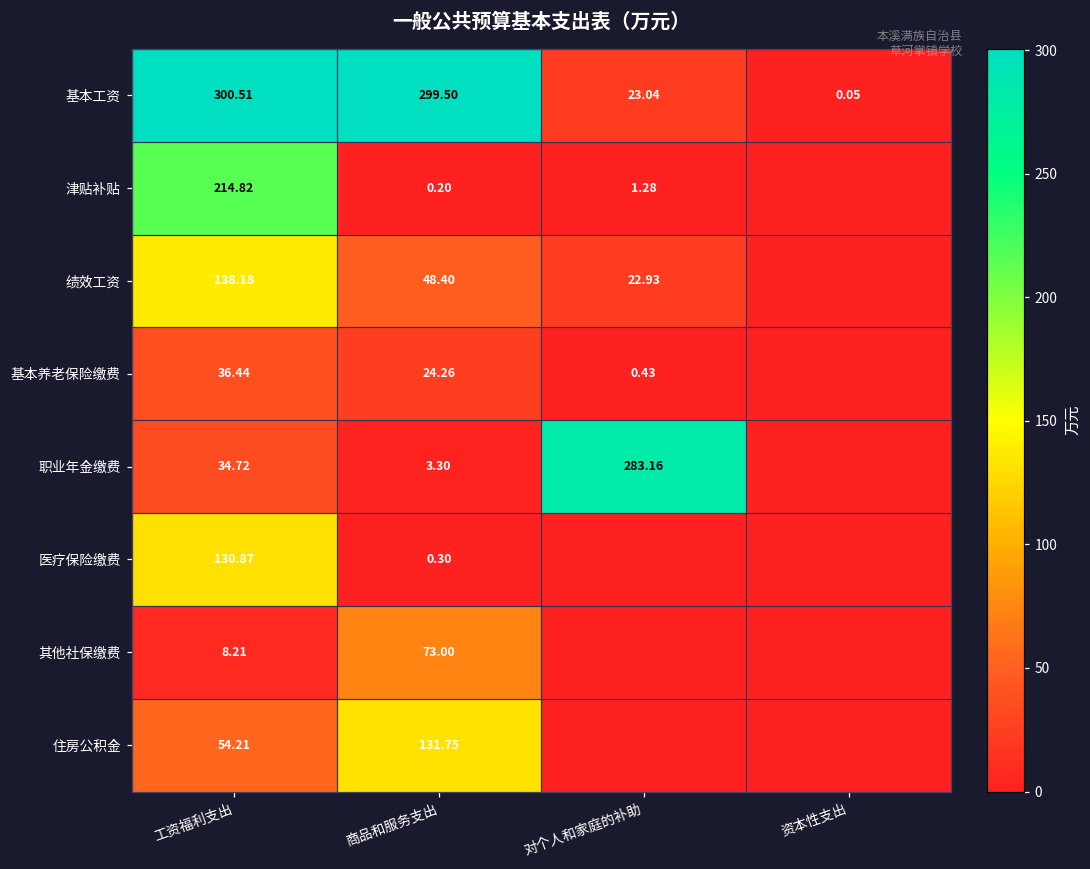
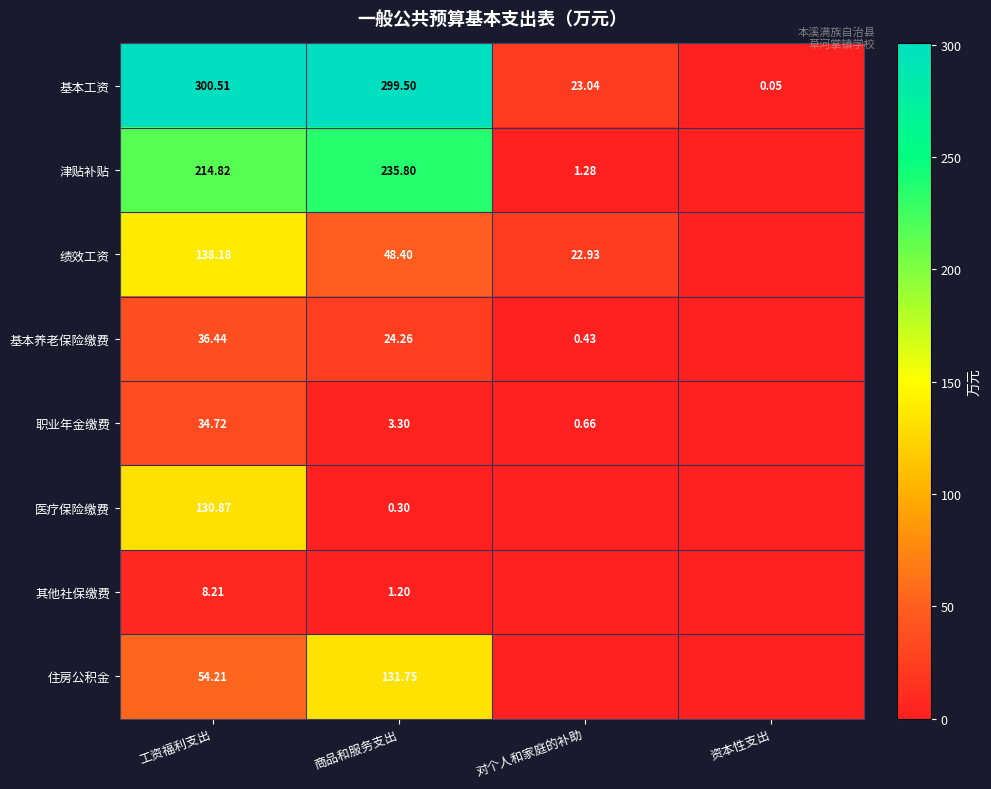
津贴补贴, 商品和服务支出: 0.20 -> 235.80
职业年金缴费, 对个人和家庭的补助: 283.16 -> 0.66
其他社保缴费, 商品和服务支出: 73.00 -> 1.20
